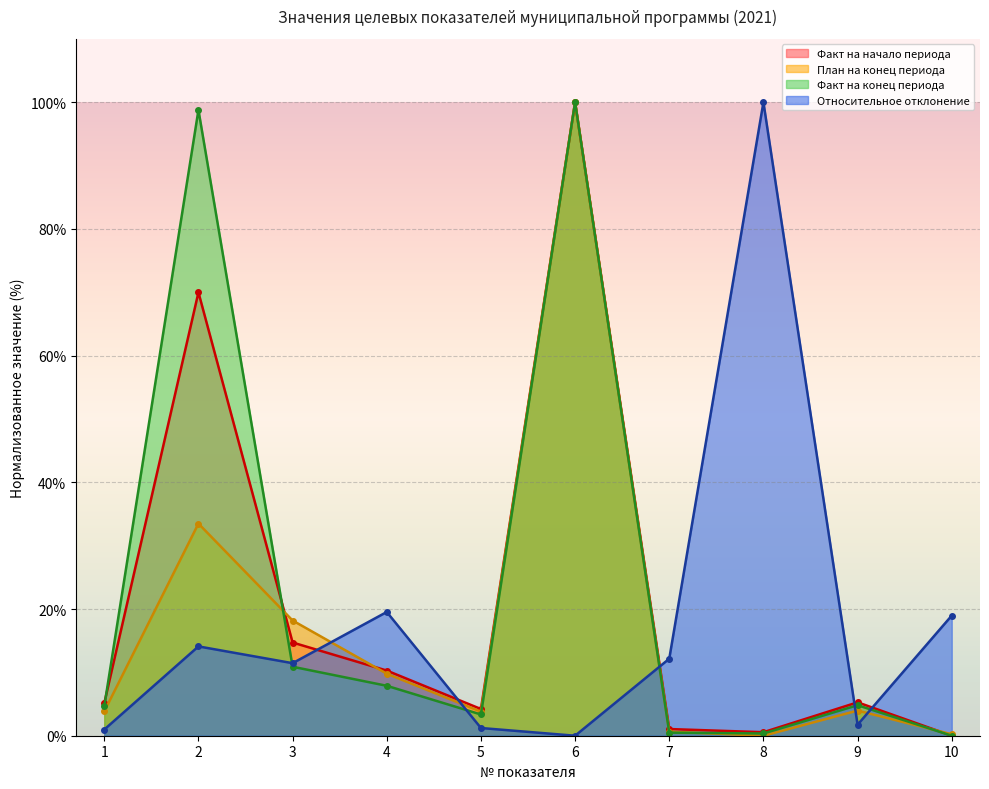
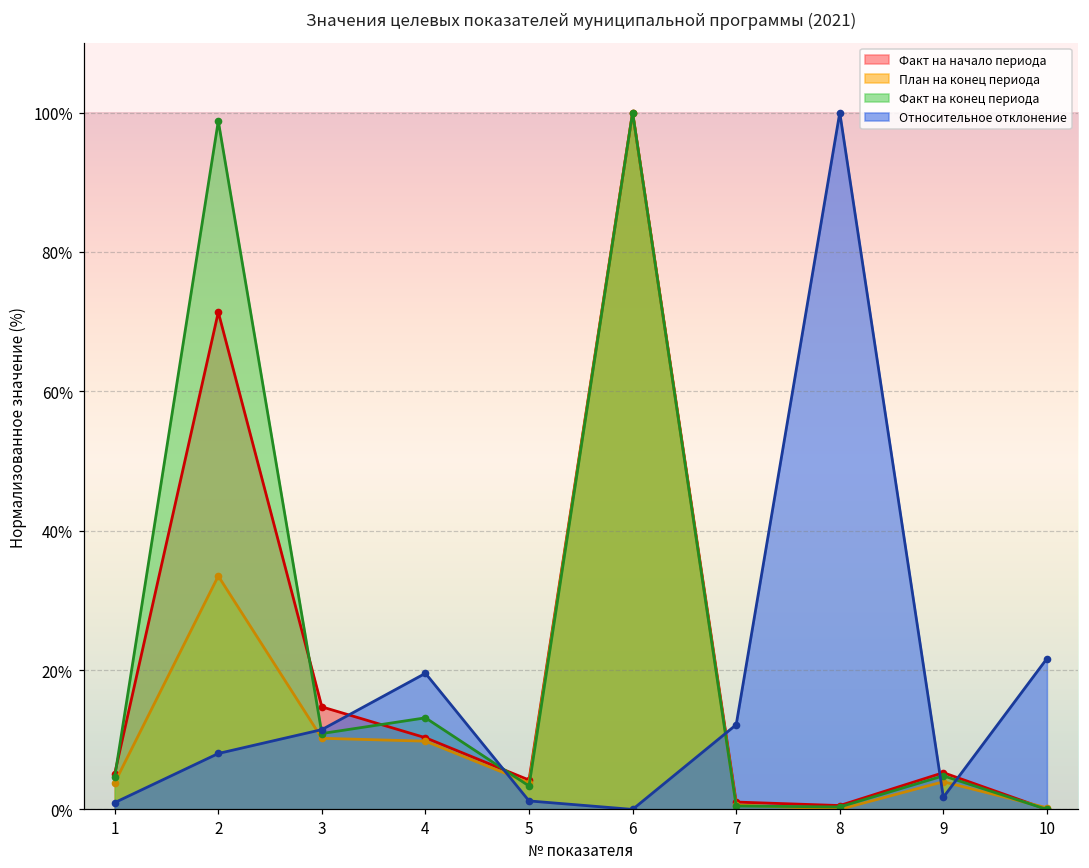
Факт на начало периода, 2: 70% -> 71%
Относительное отклонение, 2: 14% -> 8%
План на конец периода, 3: 18% -> 10%
Факт на конец периода, 4: 8% -> 13%
Относительное отклонение, 10: 19% -> 22%
